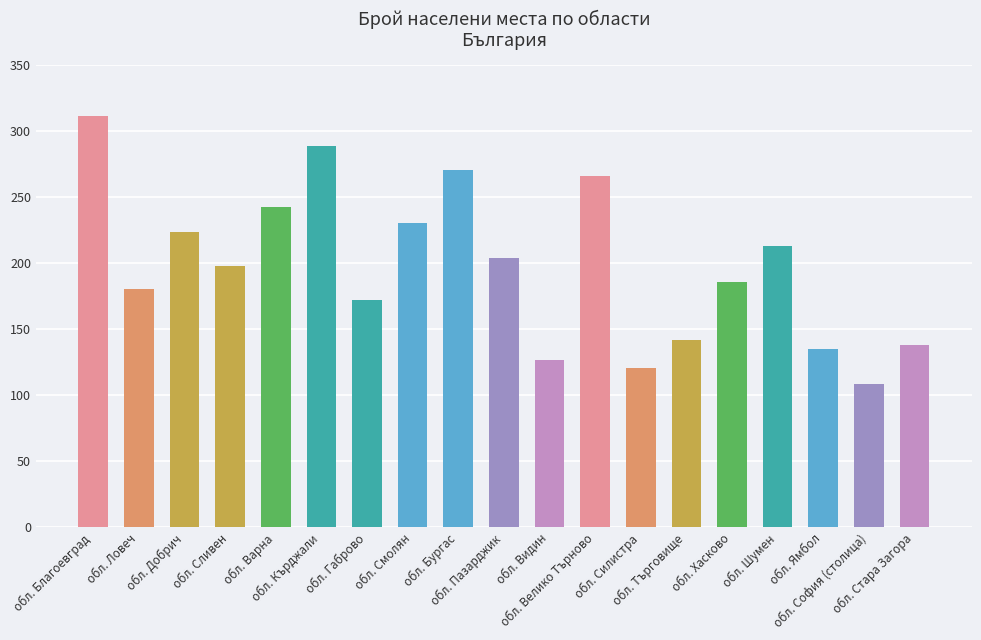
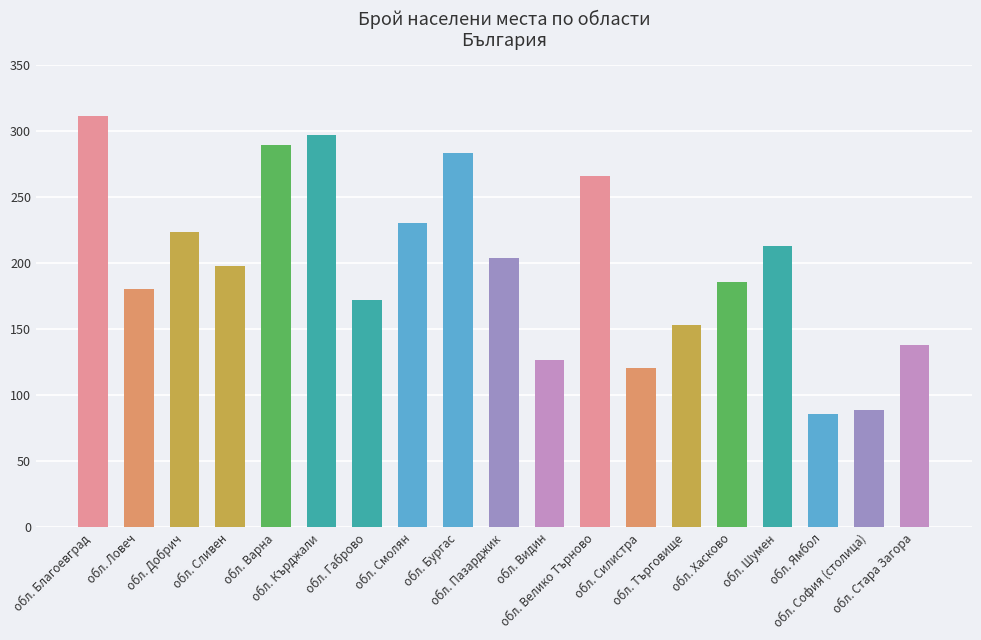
обл. Варна: 243 -> 290
обл. Кърджали: 289 -> 297
обл. Бургас: 271 -> 284
обл. Търговище: 142 -> 153
обл. Ямбол: 135 -> 86
обл. София (столица): 109 -> 89
